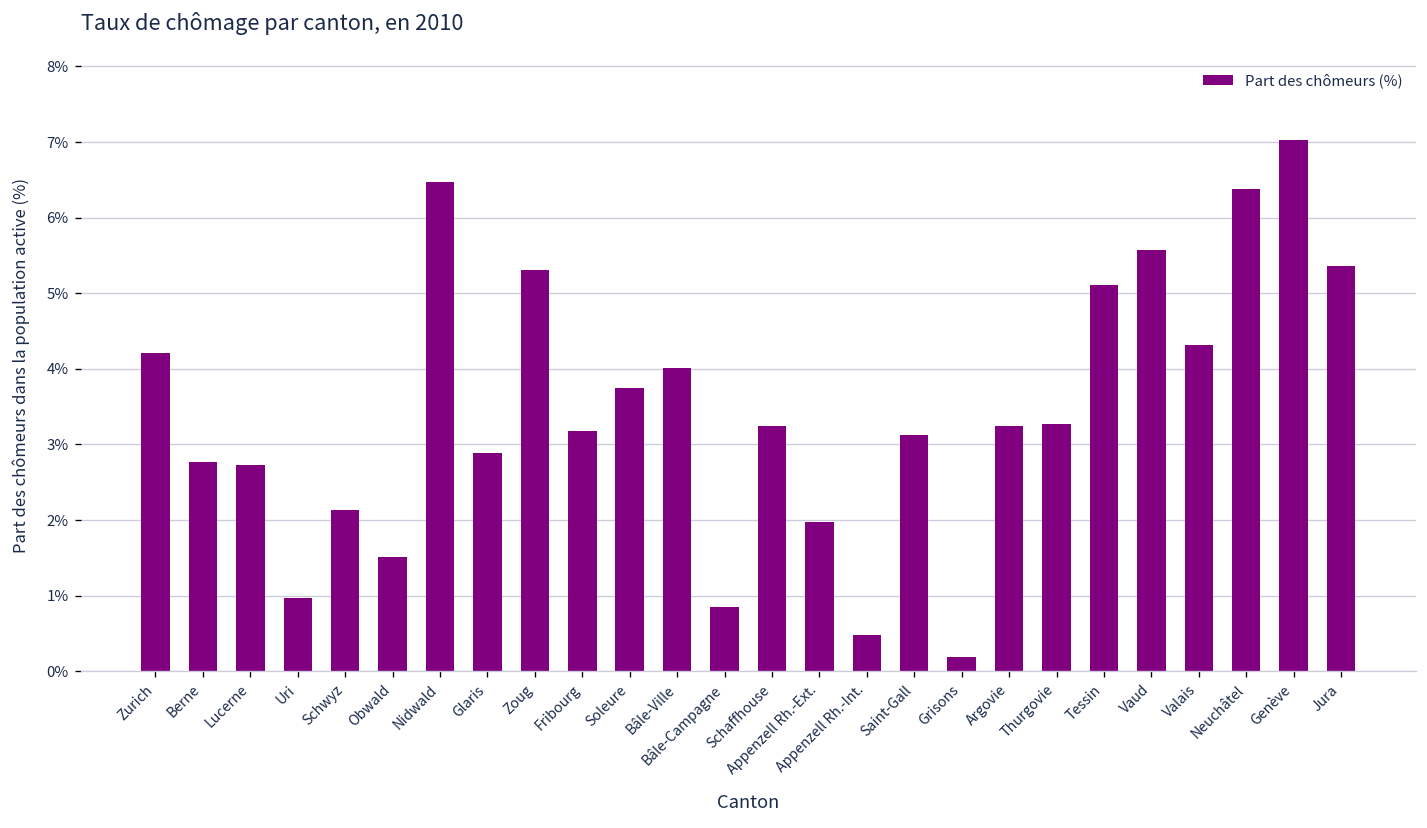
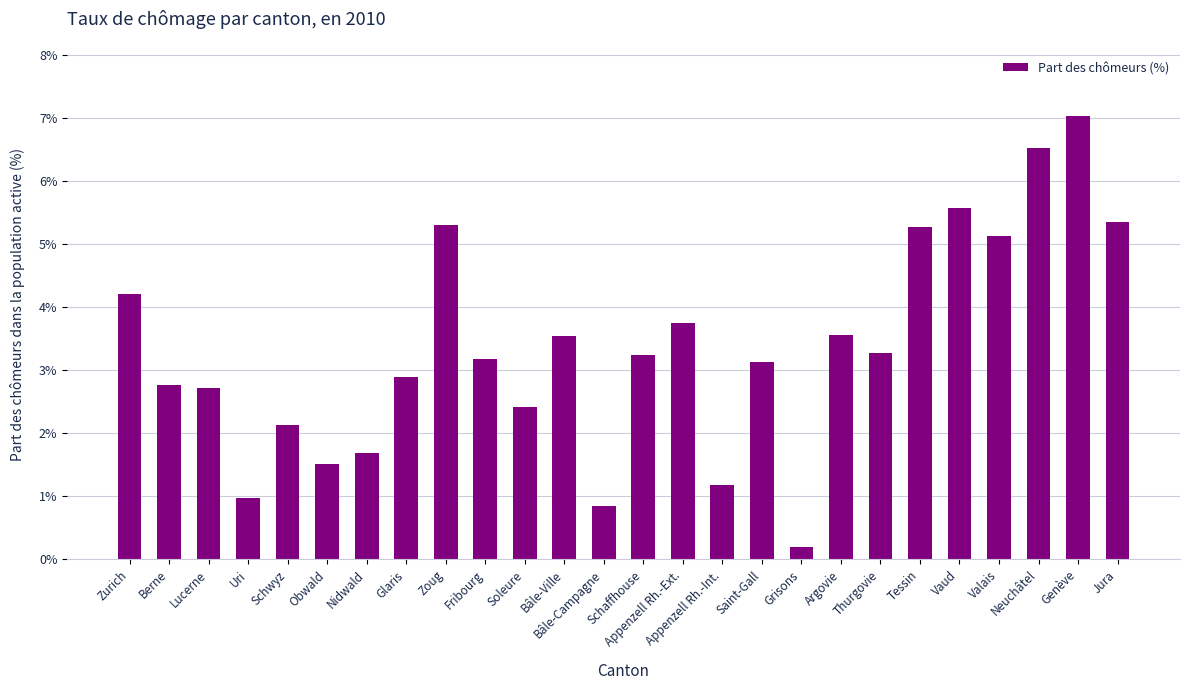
Nidwald: 6.5% -> 1.7%
Soleure: 3.8% -> 2.4%
Bâle-Ville: 4.0% -> 3.6%
Appenzell Rh.-Ext.: 2.0% -> 3.8%
Appenzell Rh.-Int.: 0.5% -> 1.2%
Argovie: 3.2% -> 3.6%
Tessin: 5.1% -> 5.3%
Valais: 4.3% -> 5.1%
Neuchâtel: 6.4% -> 6.5%
